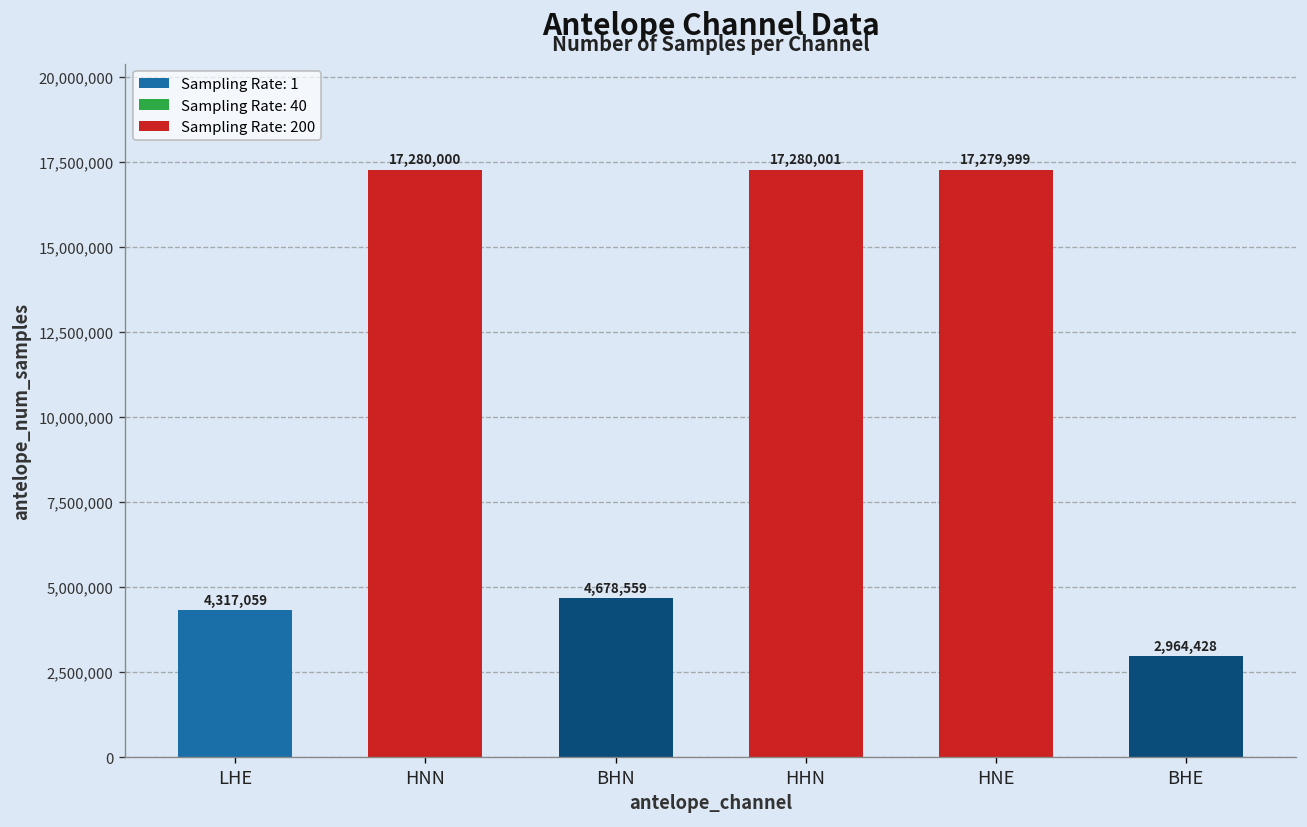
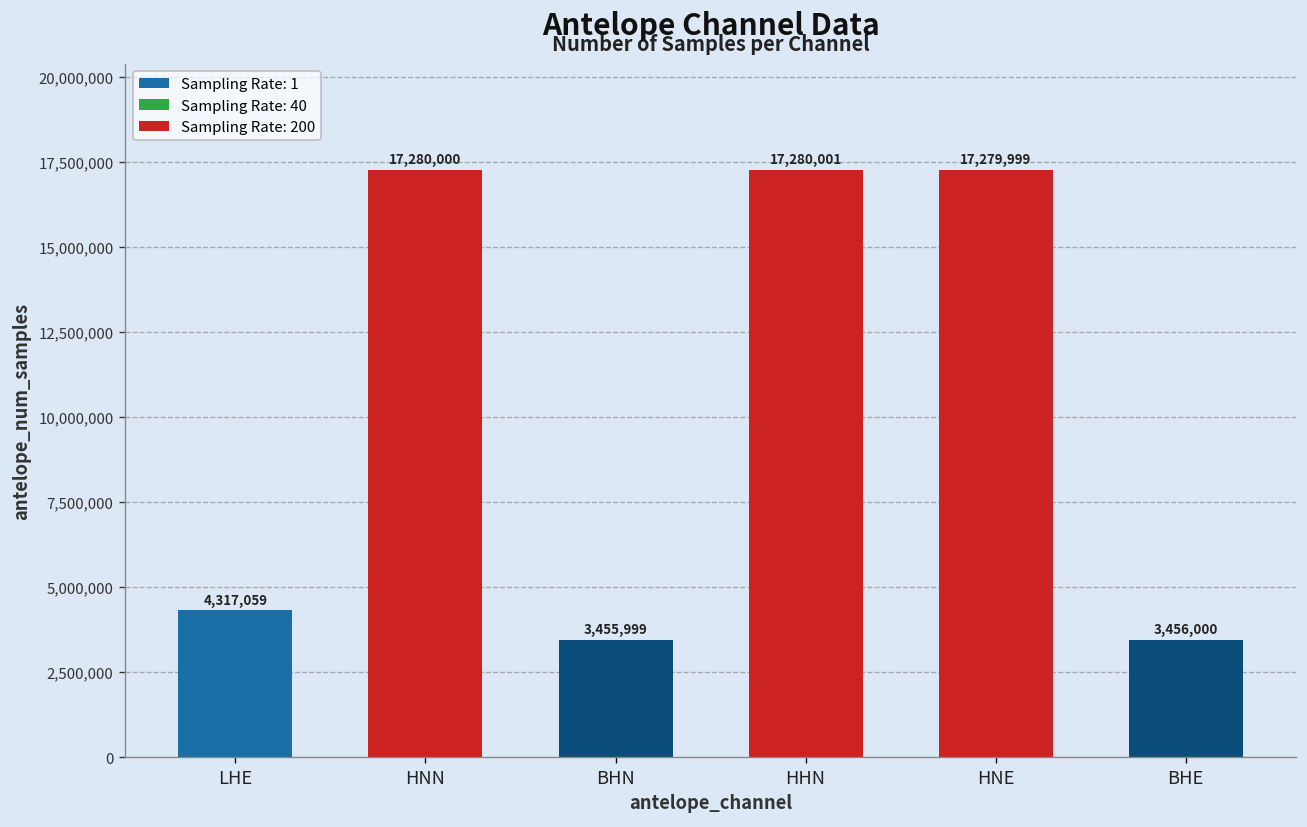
BHN: 4,678,559 -> 3,455,999
BHE: 2,964,428 -> 3,456,000
